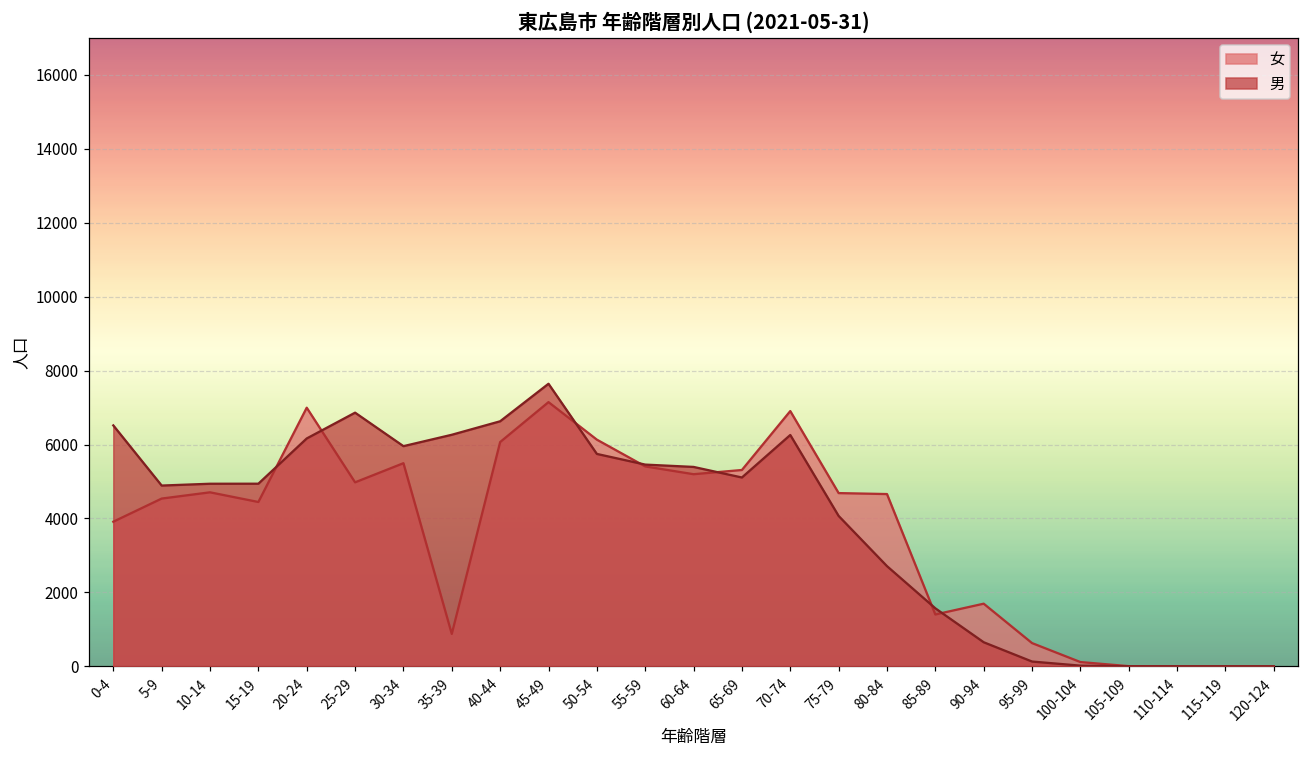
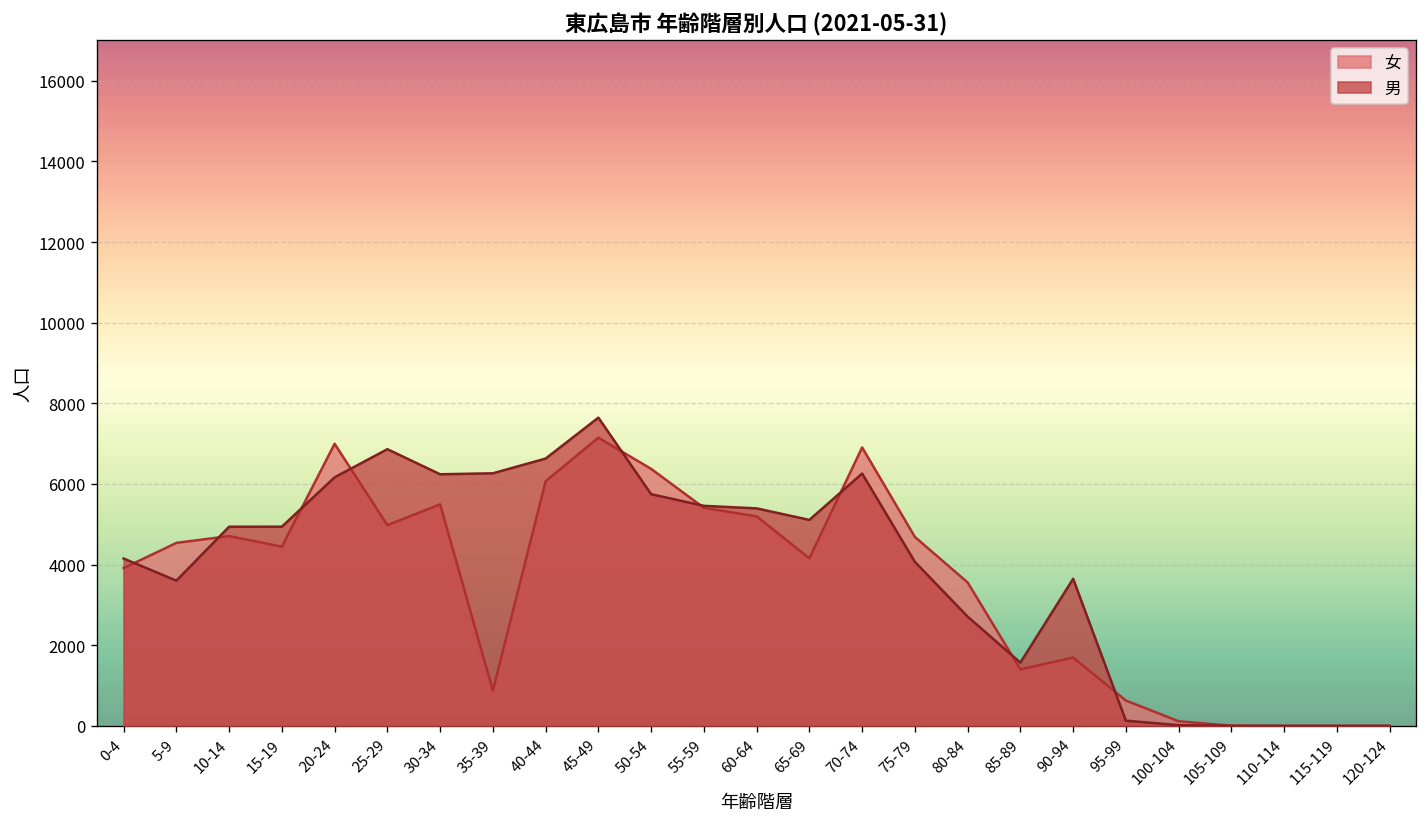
男, 0-4: 6500 -> 4200
男, 5-9: 4900 -> 3600
男, 30-34: 6000 -> 6200
女, 50-54: 6100 -> 6400
女, 65-69: 5300 -> 4200
女, 80-84: 4700 -> 3600
男, 90-94: 700 -> 3600
